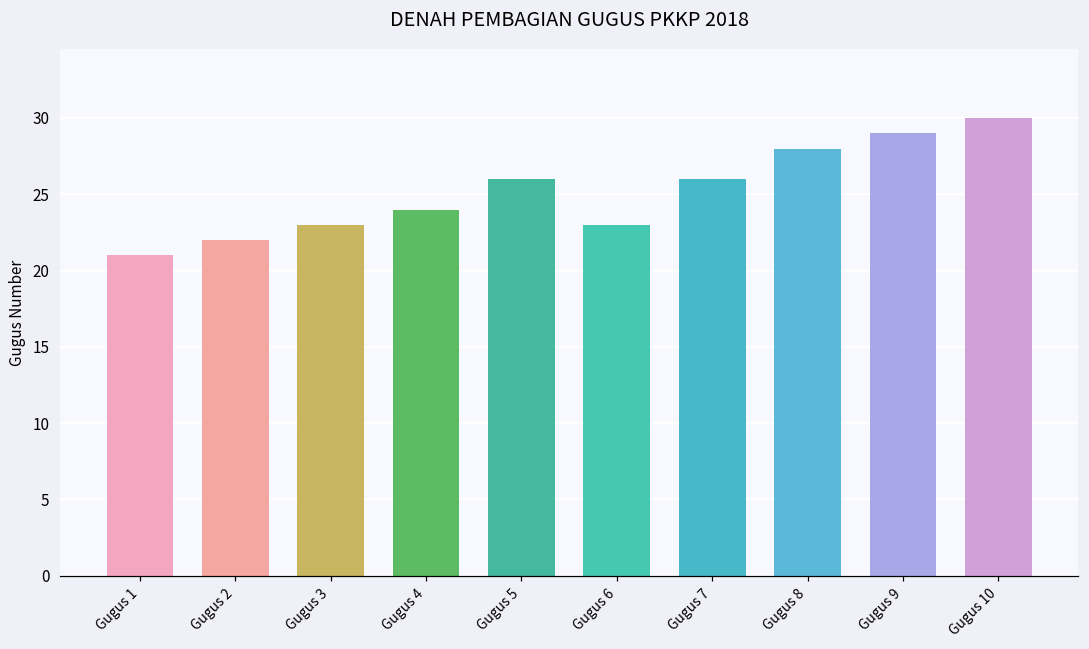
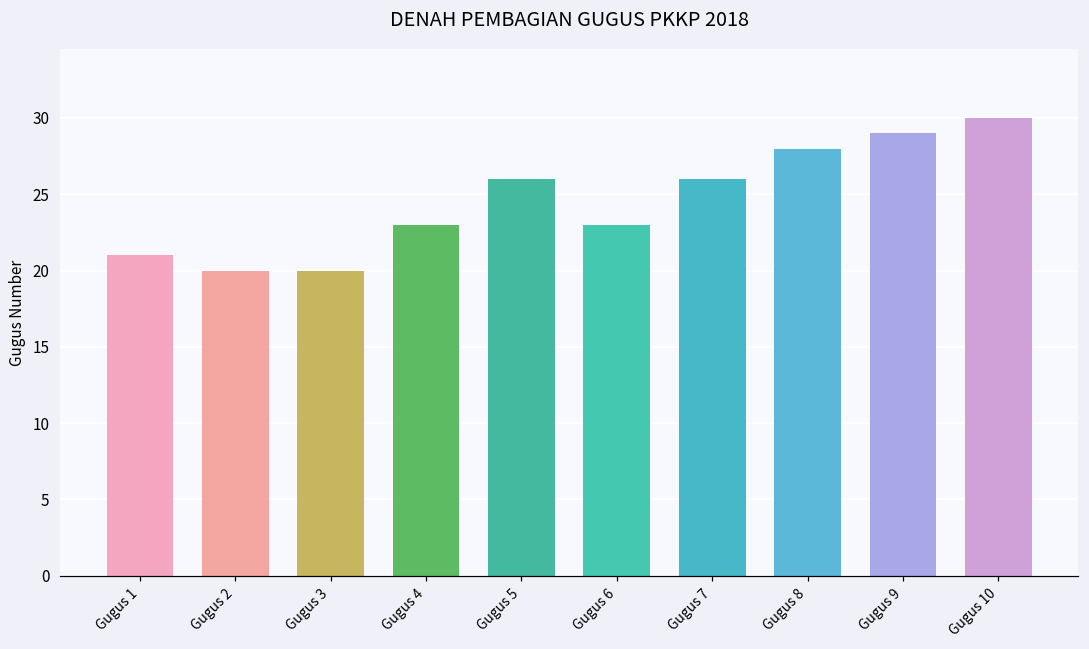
Gugus 2: 22 -> 20
Gugus 3: 23 -> 20
Gugus 4: 24 -> 23
